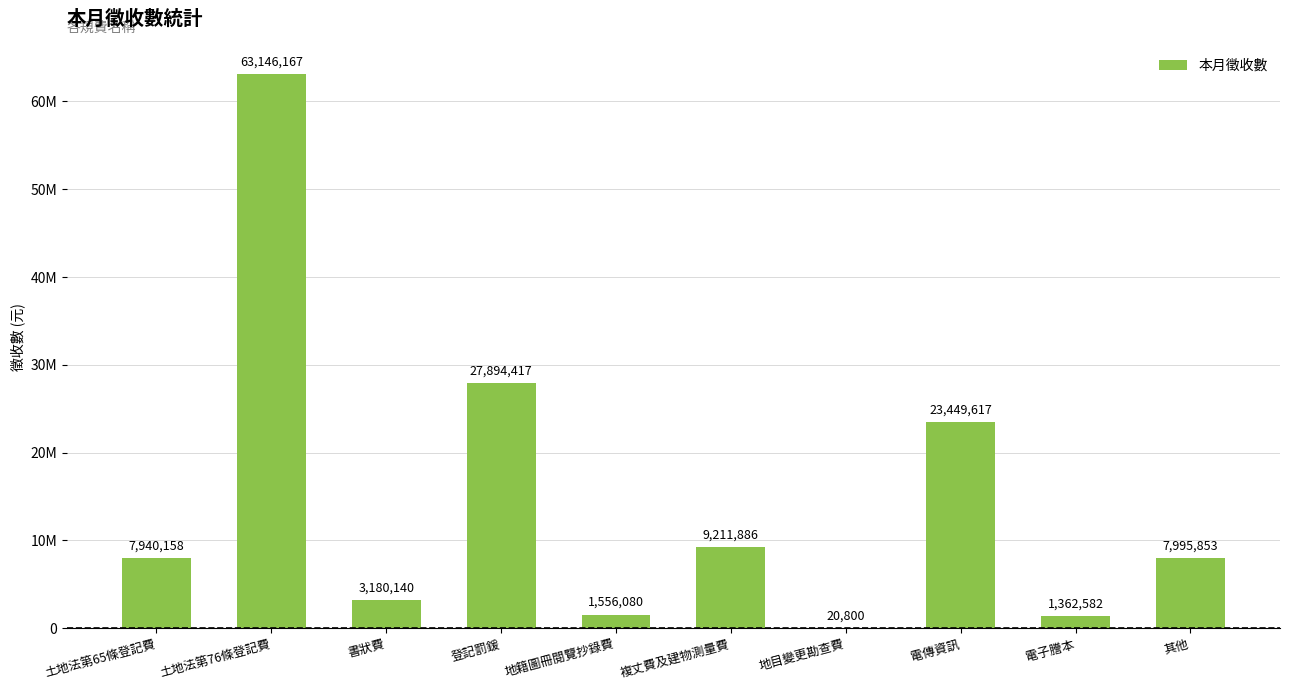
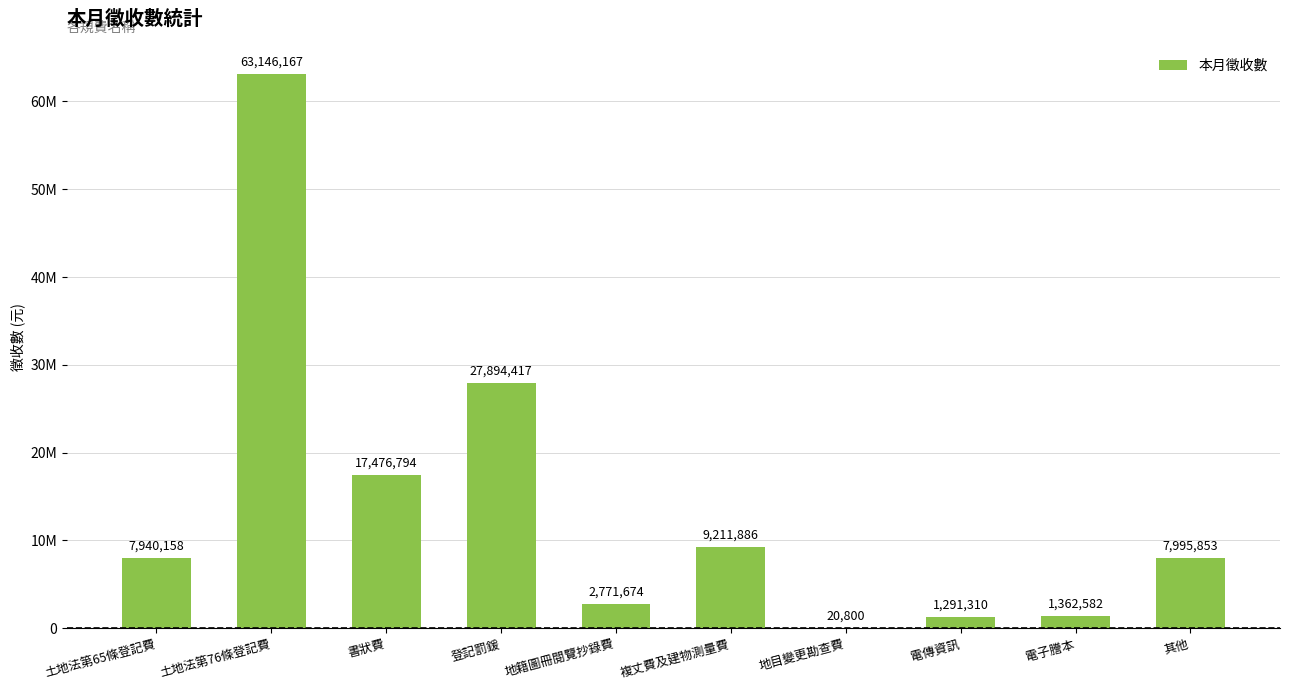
書狀費: 3,180,140 -> 17,476,794
地籍圖冊閱覽抄錄費: 1,556,080 -> 2,771,674
電傳資訊: 23,449,617 -> 1,291,310
